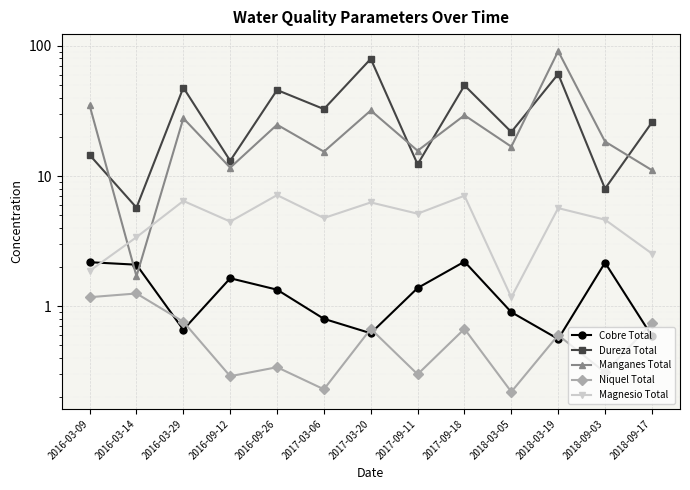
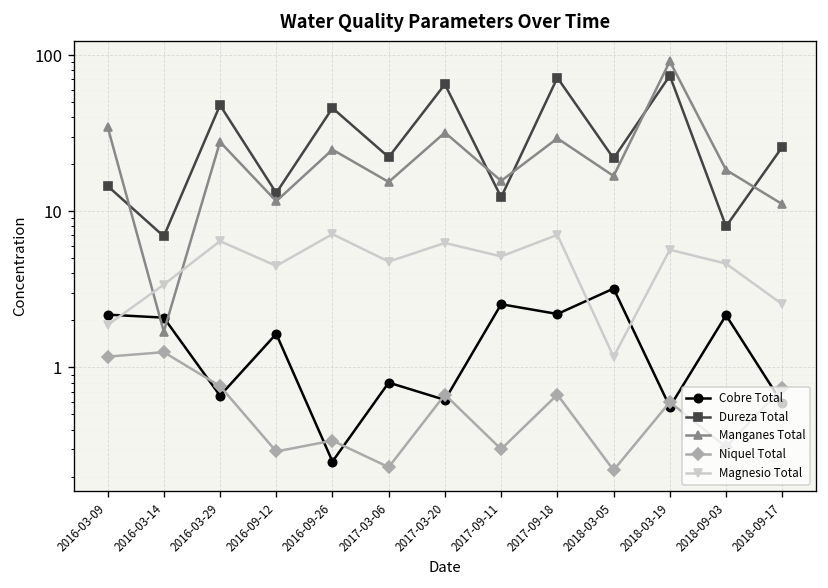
Dureza Total, 2016-03-14: 6 -> 7
Cobre Total, 2016-09-26: 1.3 -> 0.25
Dureza Total, 2017-03-06: 33 -> 22
Dureza Total, 2017-03-20: 80 -> 70
Cobre Total, 2017-09-11: 1.4 -> 2.5
Dureza Total, 2017-09-18: 50 -> 70
Cobre Total, 2018-03-05: 0.9 -> 3.2
Dureza Total, 2018-03-19: 60 -> 70
